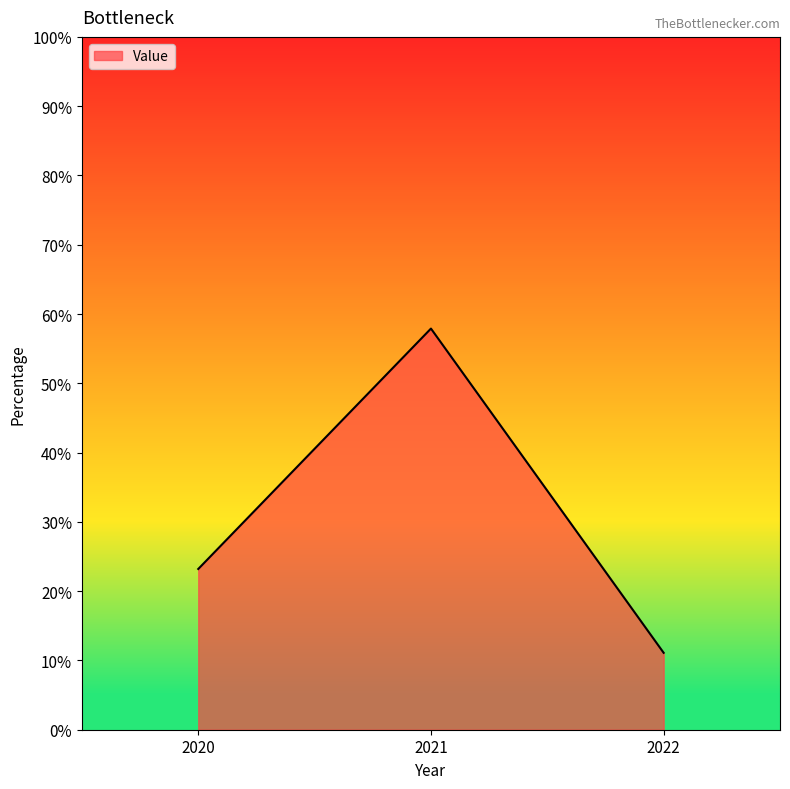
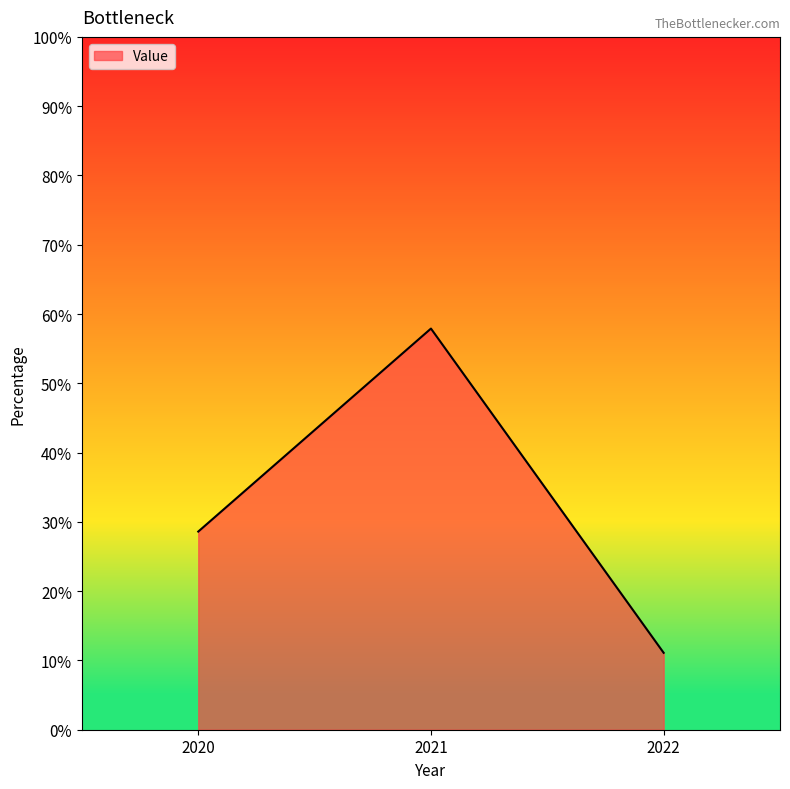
2020: 23% -> 29%
